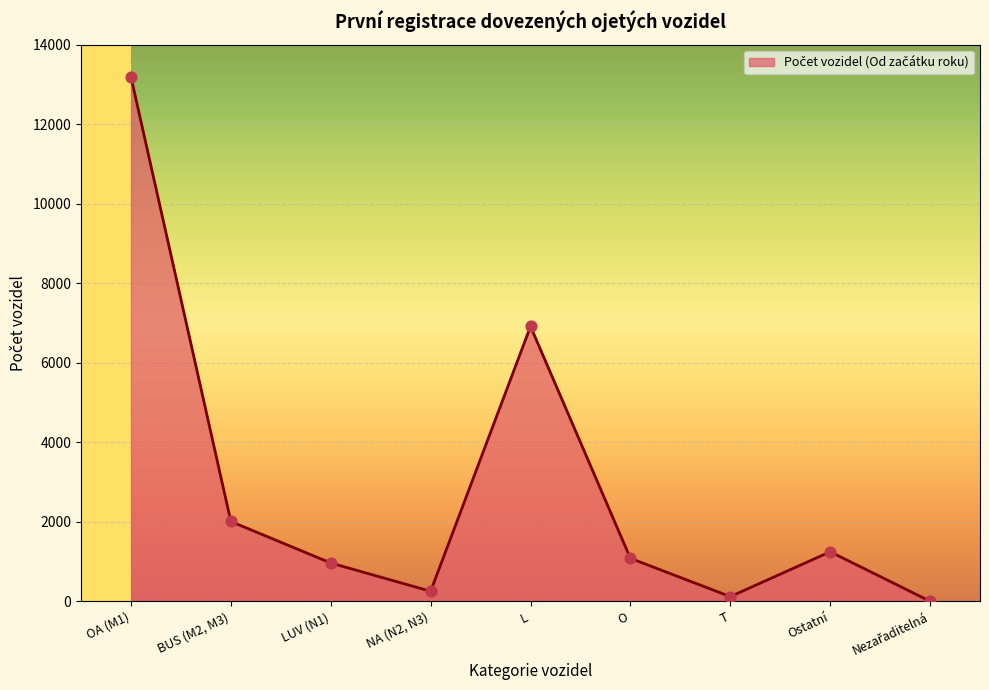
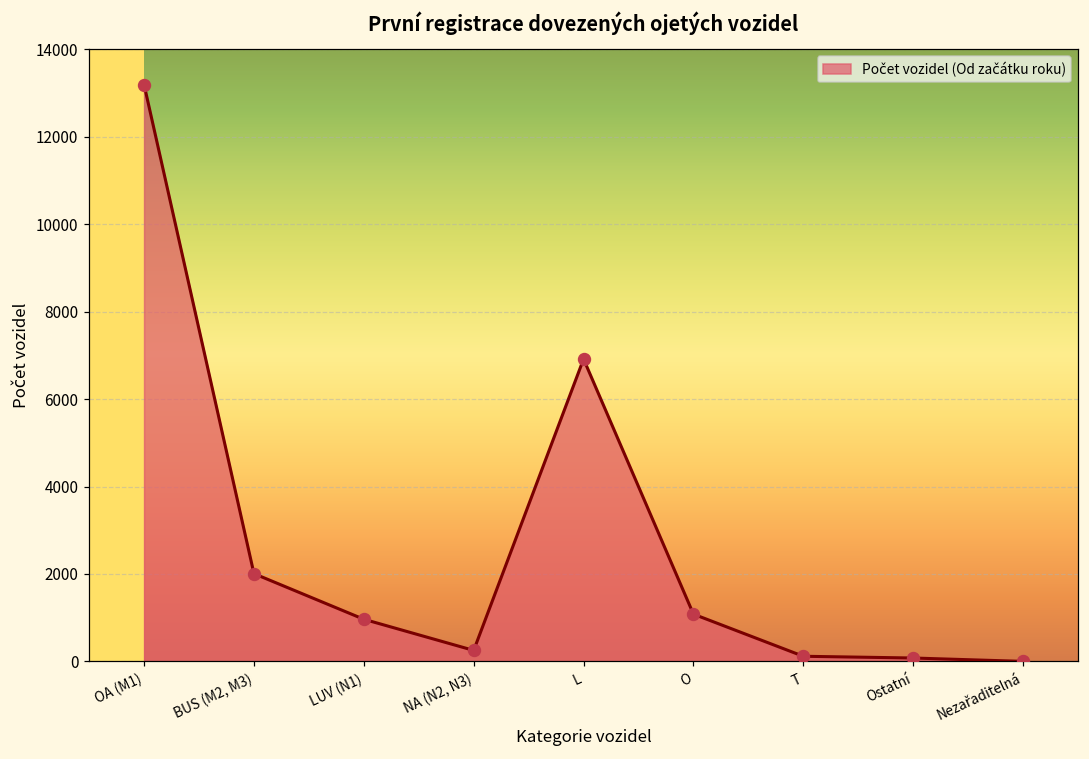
Ostatní: 1200 -> 100
